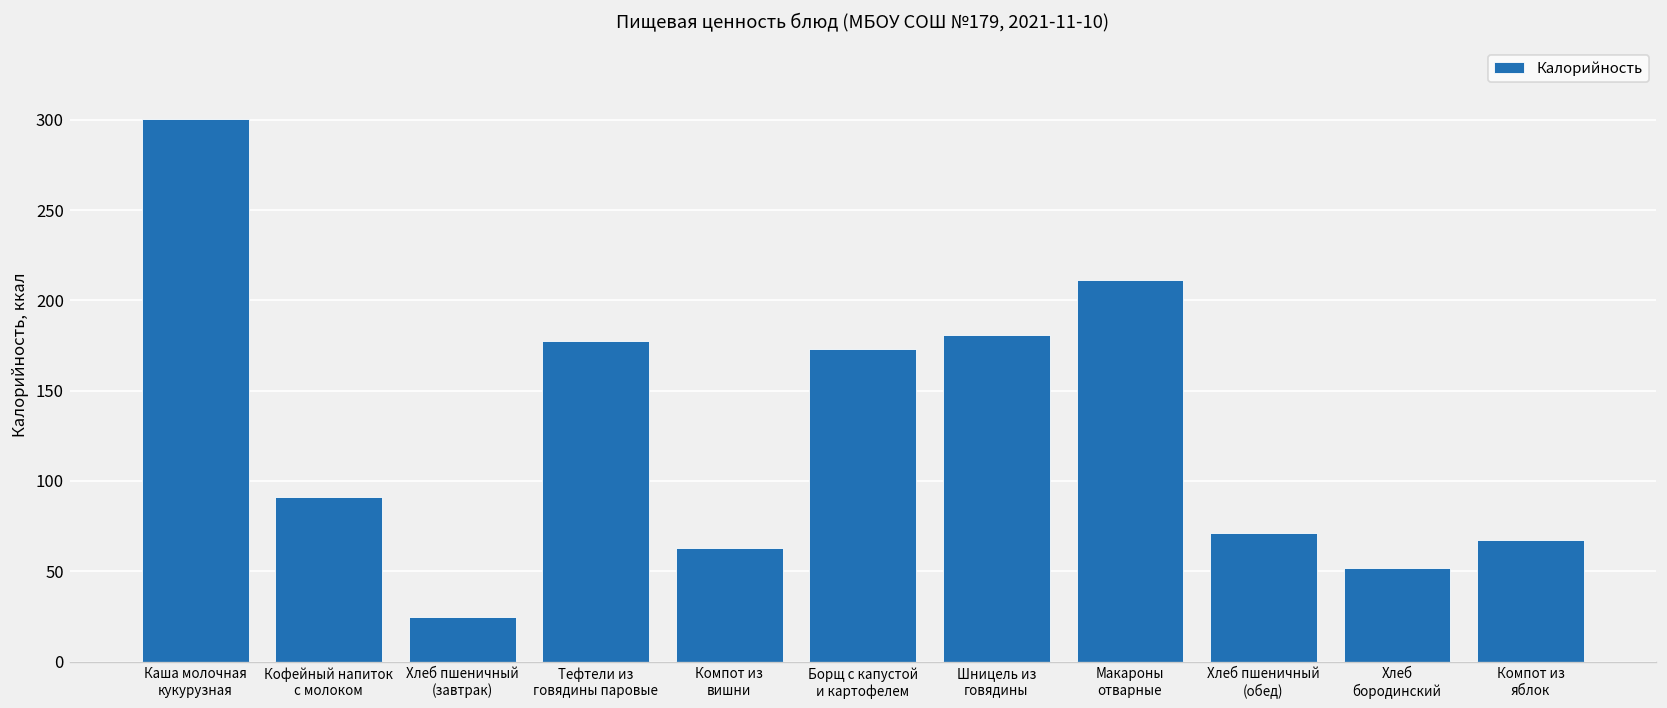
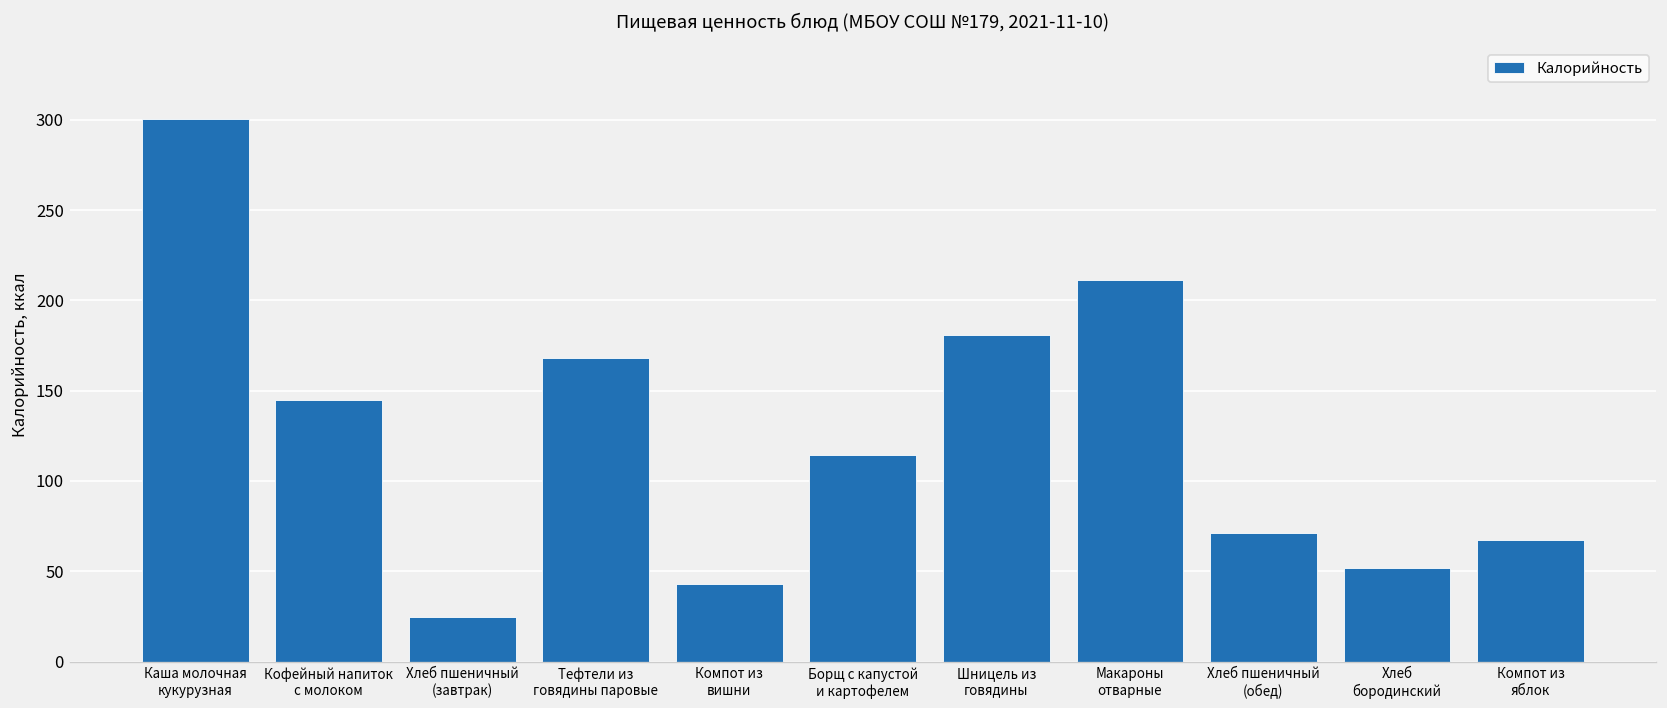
Кофейный напиток с молоком: 91 -> 145
Тефтели из говядины паровые: 178 -> 168
Компот из вишни: 63 -> 43
Борщ с капустой и картофелем: 173 -> 114
